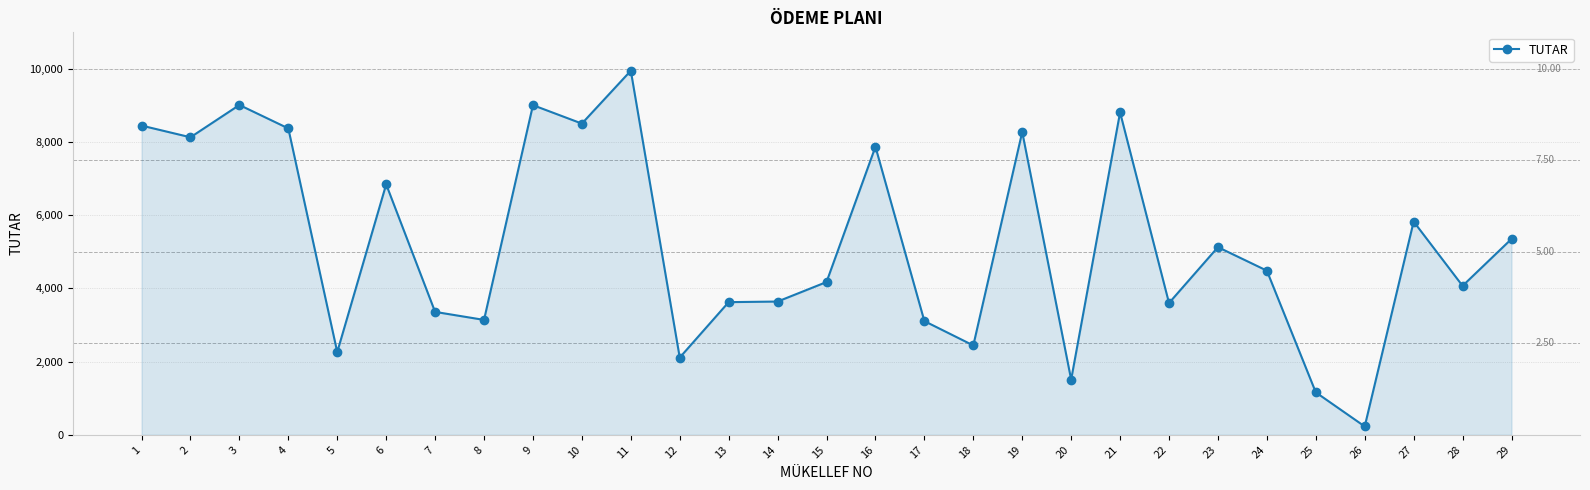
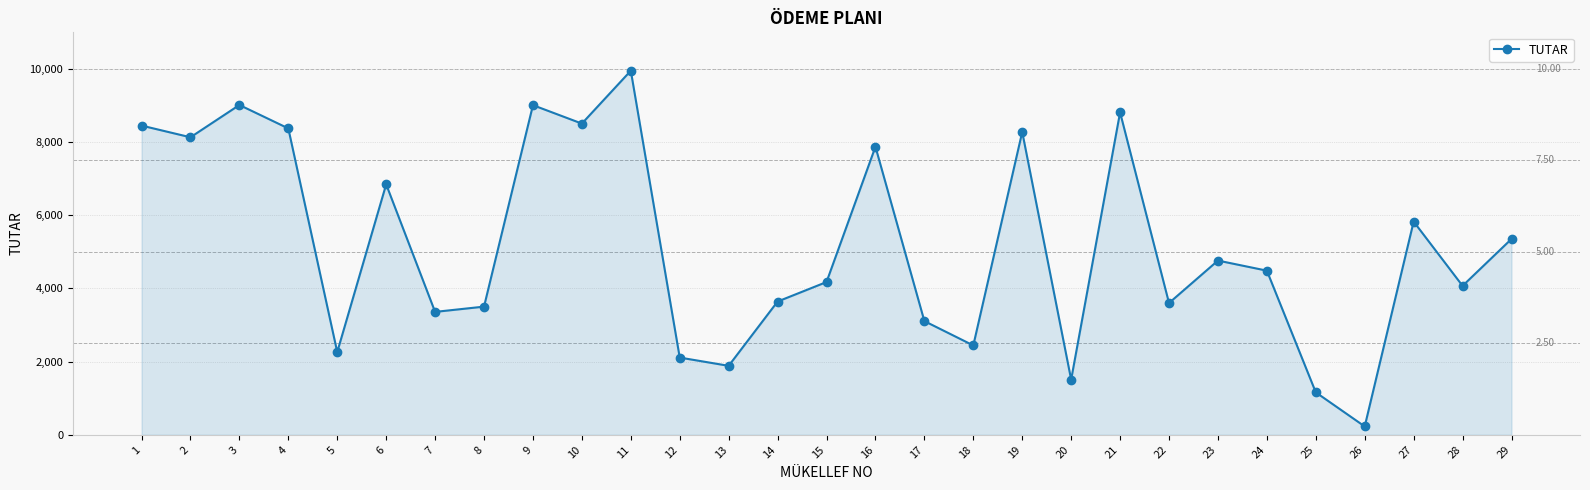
8: 3,100 -> 3,500
13: 3,600 -> 1,900
23: 5,100 -> 4,800
